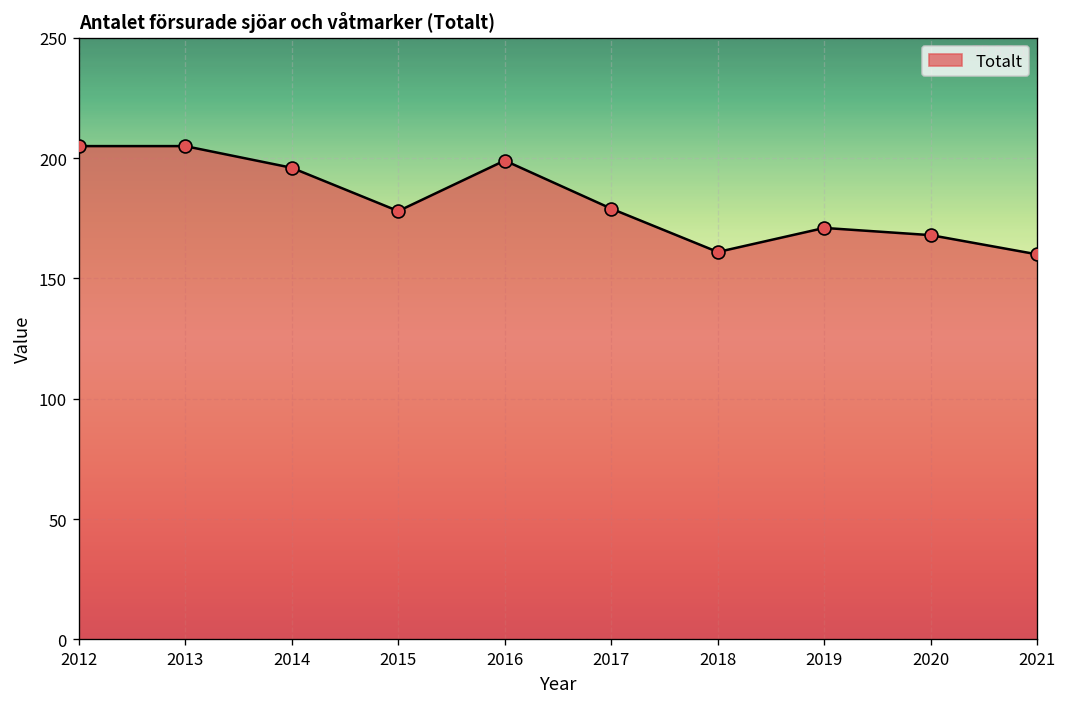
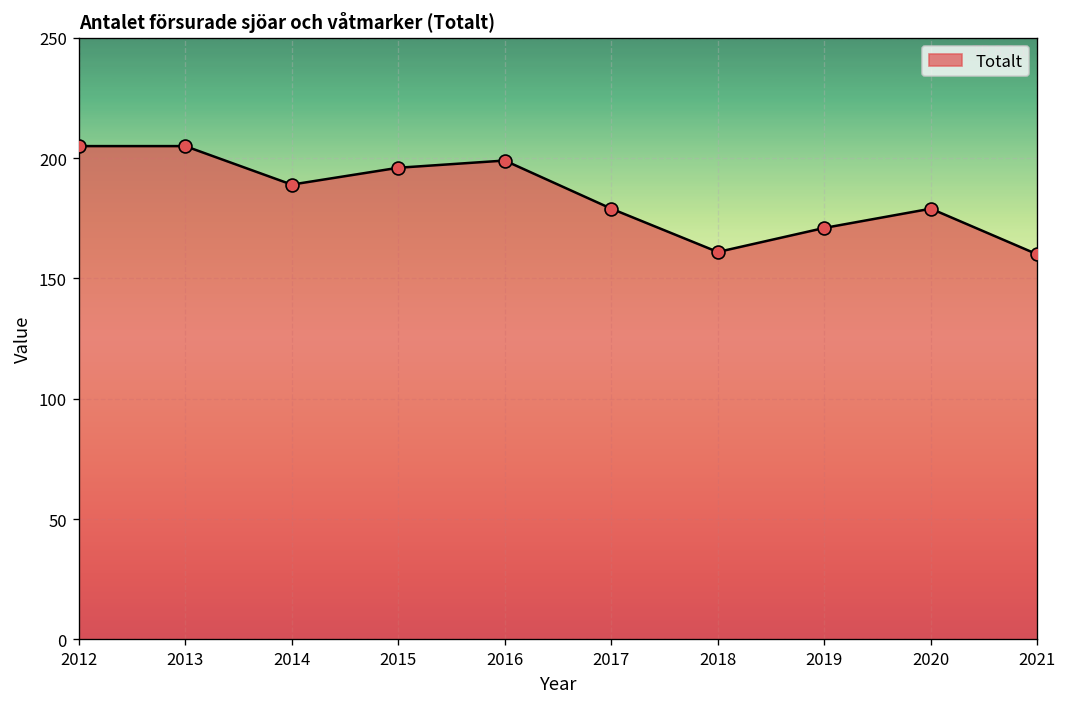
2014: 196 -> 189
2015: 178 -> 196
2020: 168 -> 179
